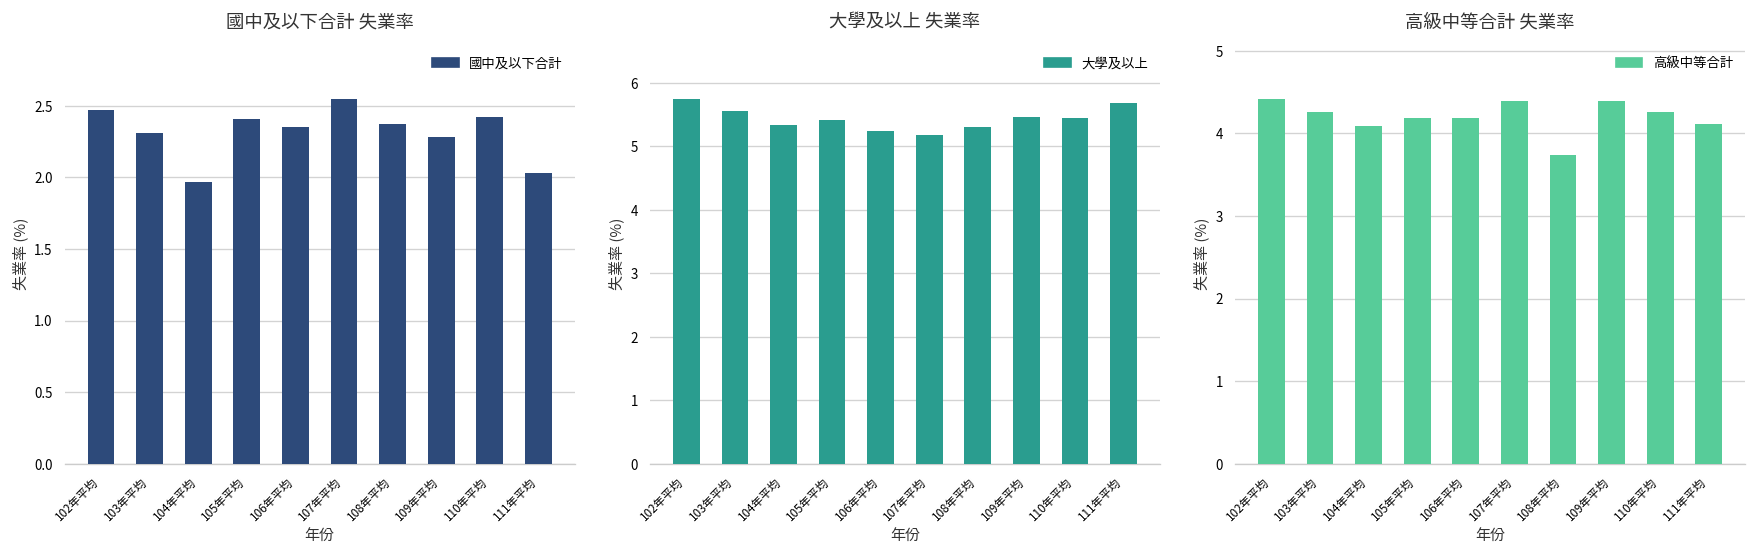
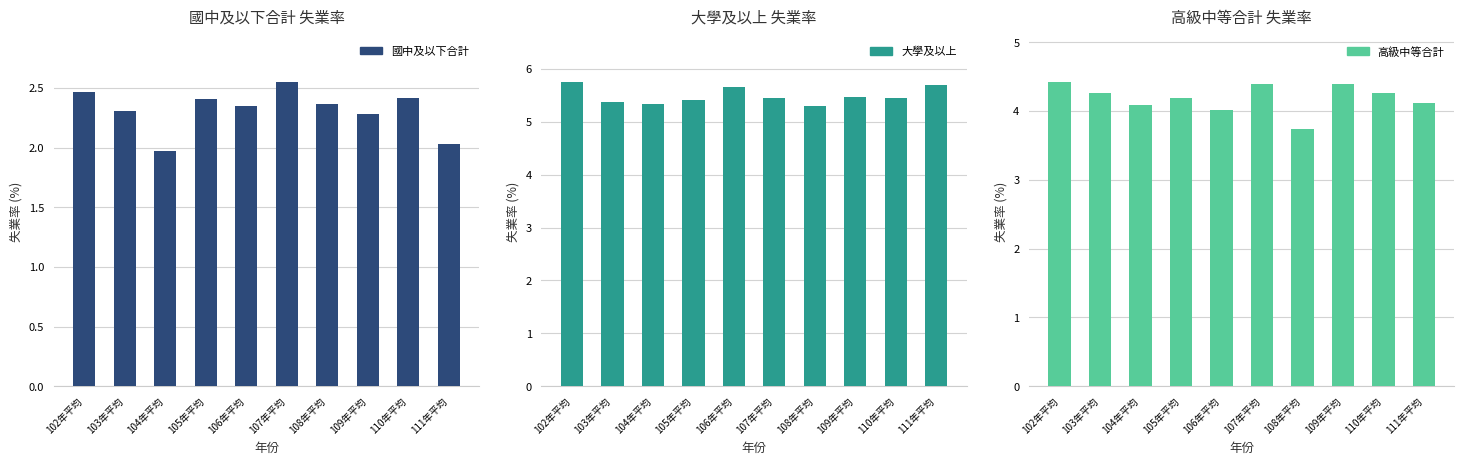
大學及以上 失業率, 103年平均: 5.6 -> 5.4
大學及以上 失業率, 106年平均: 5.2 -> 5.7
大學及以上 失業率, 107年平均: 5.2 -> 5.5
高級中等合計 失業率, 106年平均: 4.2 -> 4.0
